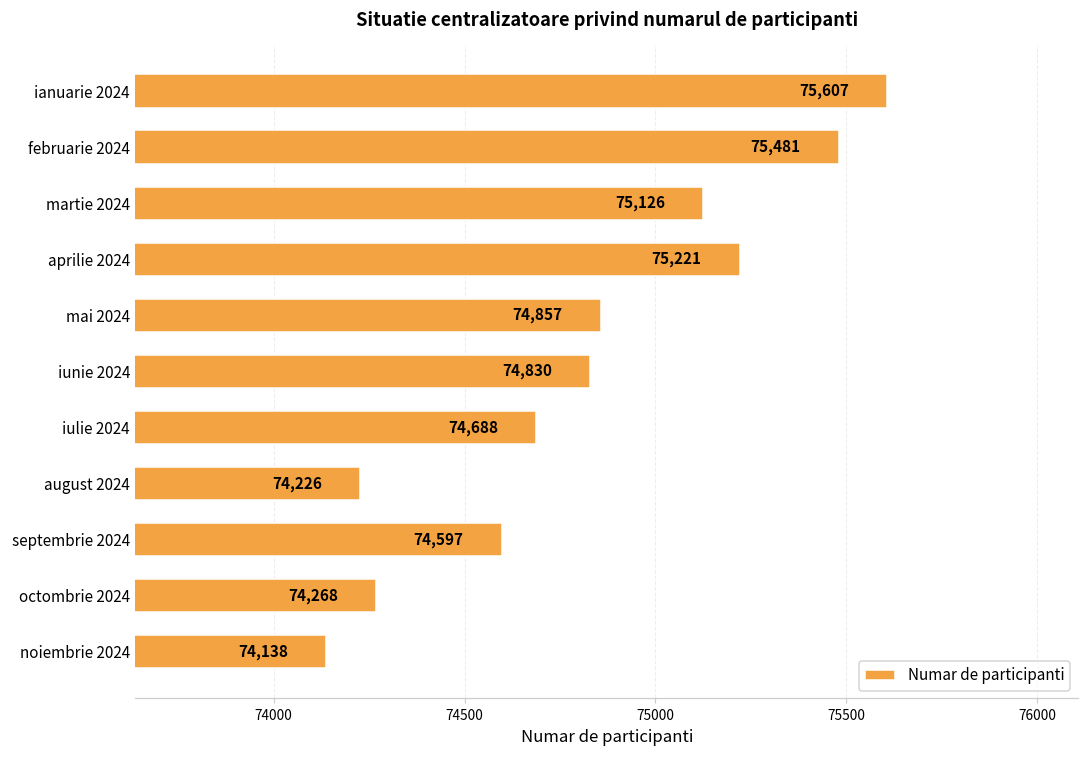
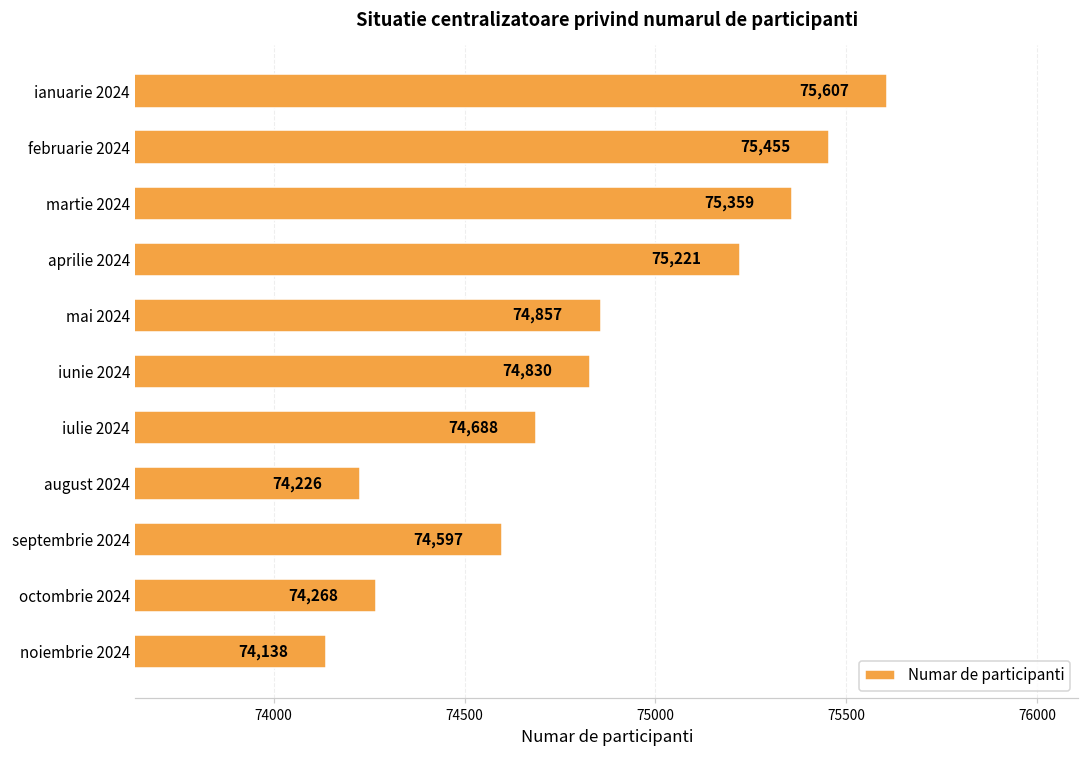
februarie 2024: 75,481 -> 75,455
martie 2024: 75,126 -> 75,359
